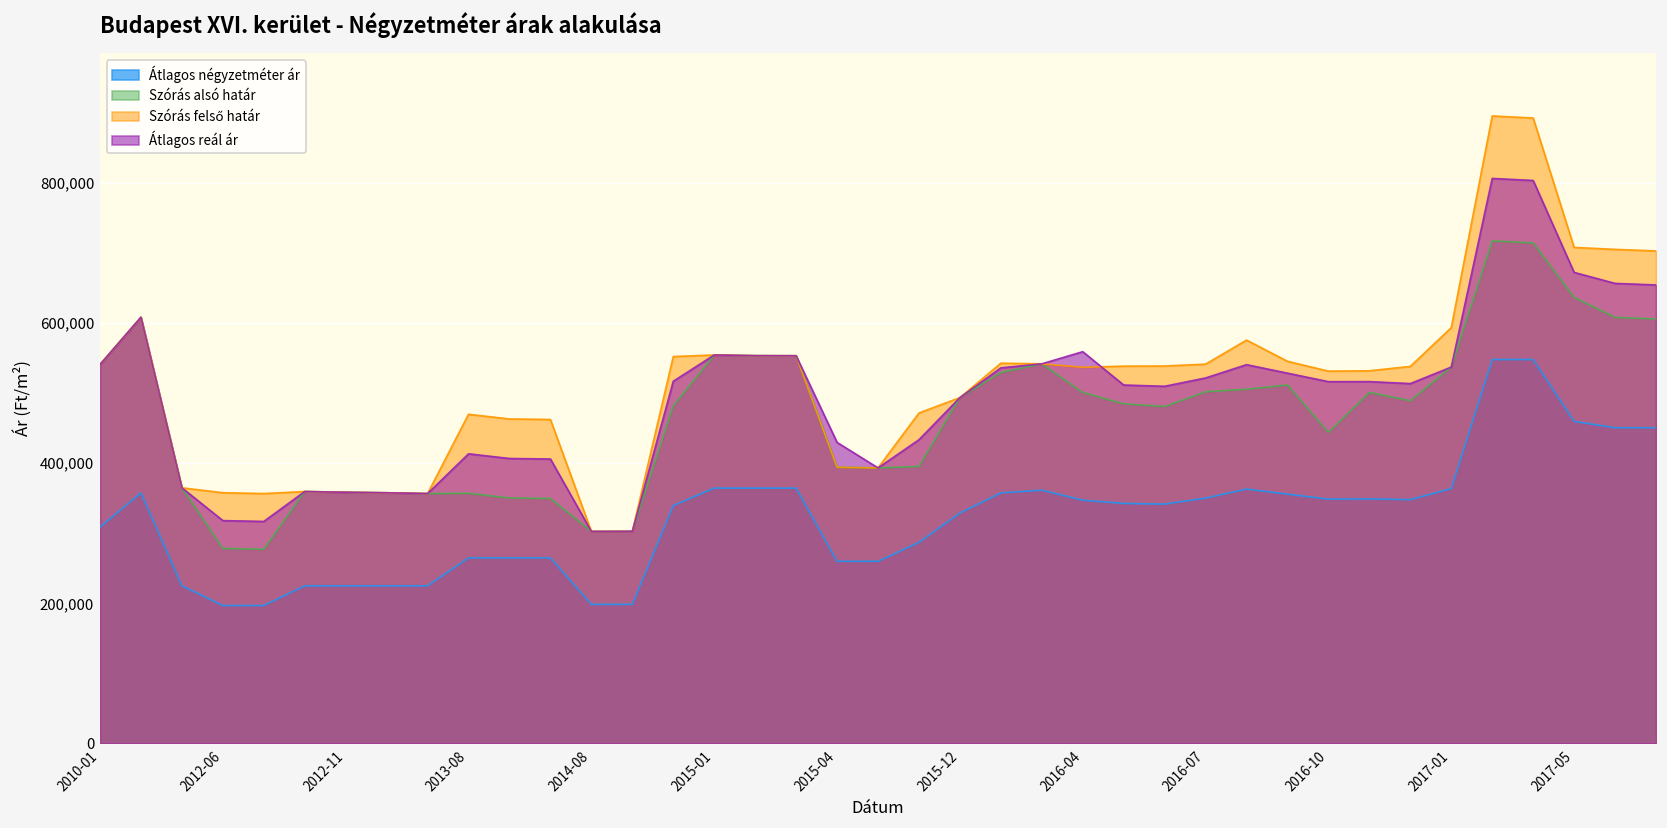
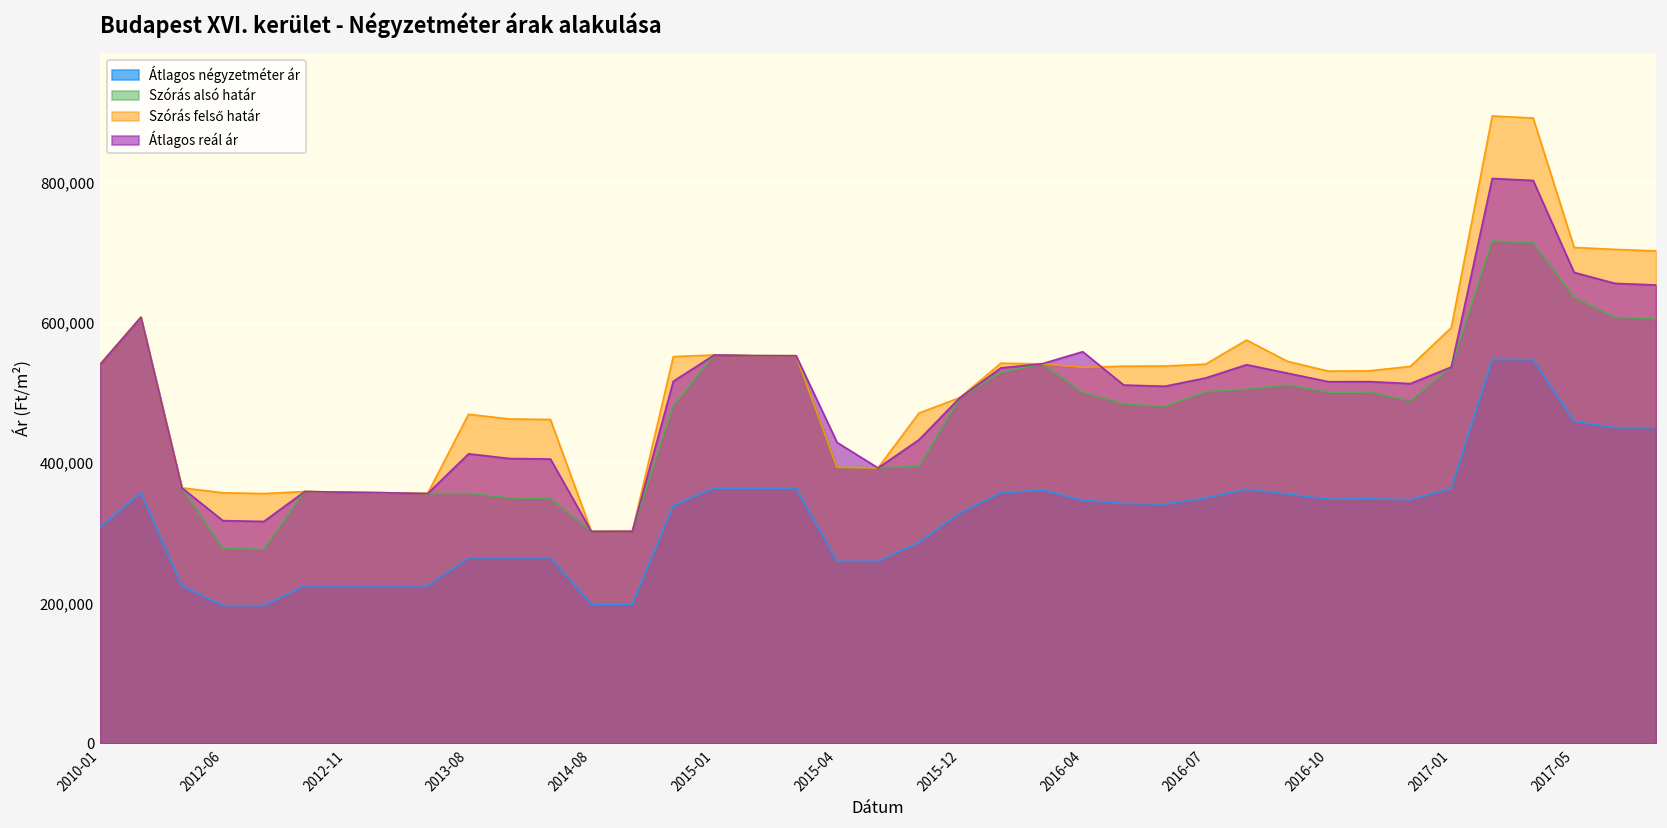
Szórás alsó határ, 2016-10: 440,000 -> 500,000
